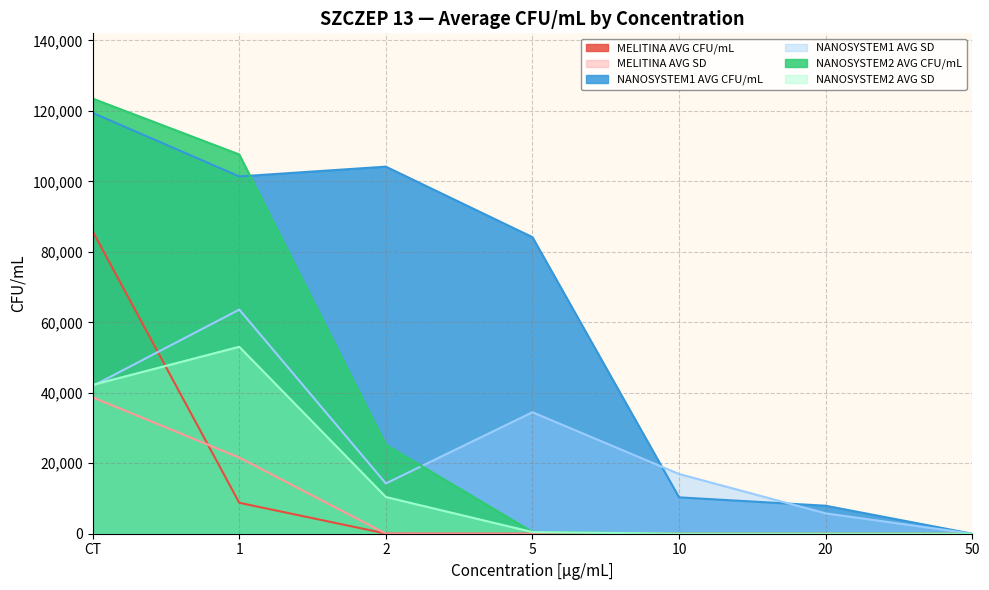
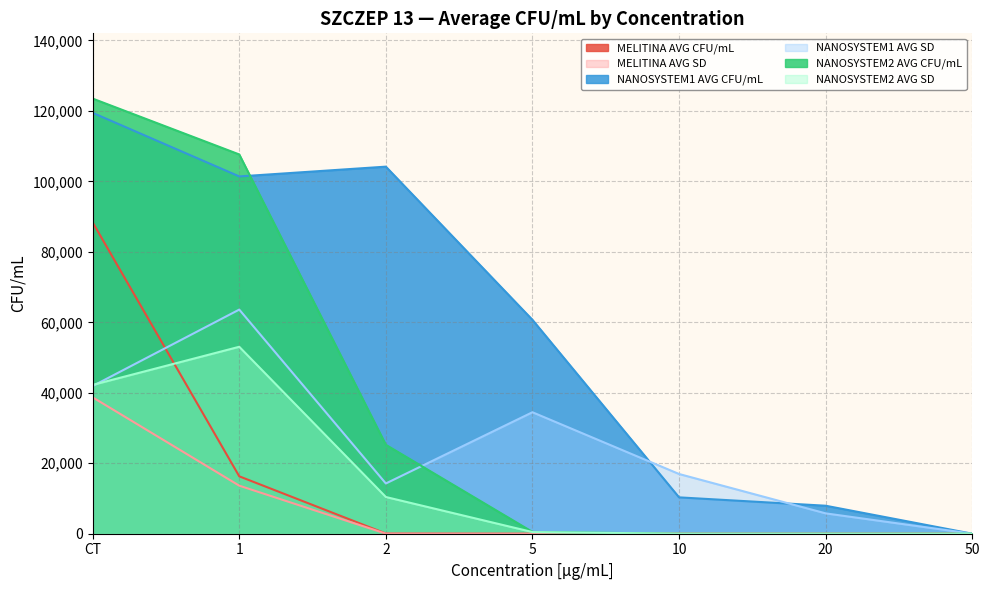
MELITINA AVG CFU/mL, CT: 86,000 -> 88,000
MELITINA AVG CFU/mL, 1: 9,000 -> 16,000
MELITINA AVG SD, 1: 22,000 -> 14,000
NANOSYSTEM1 AVG CFU/mL, 5: 84,000 -> 61,000
